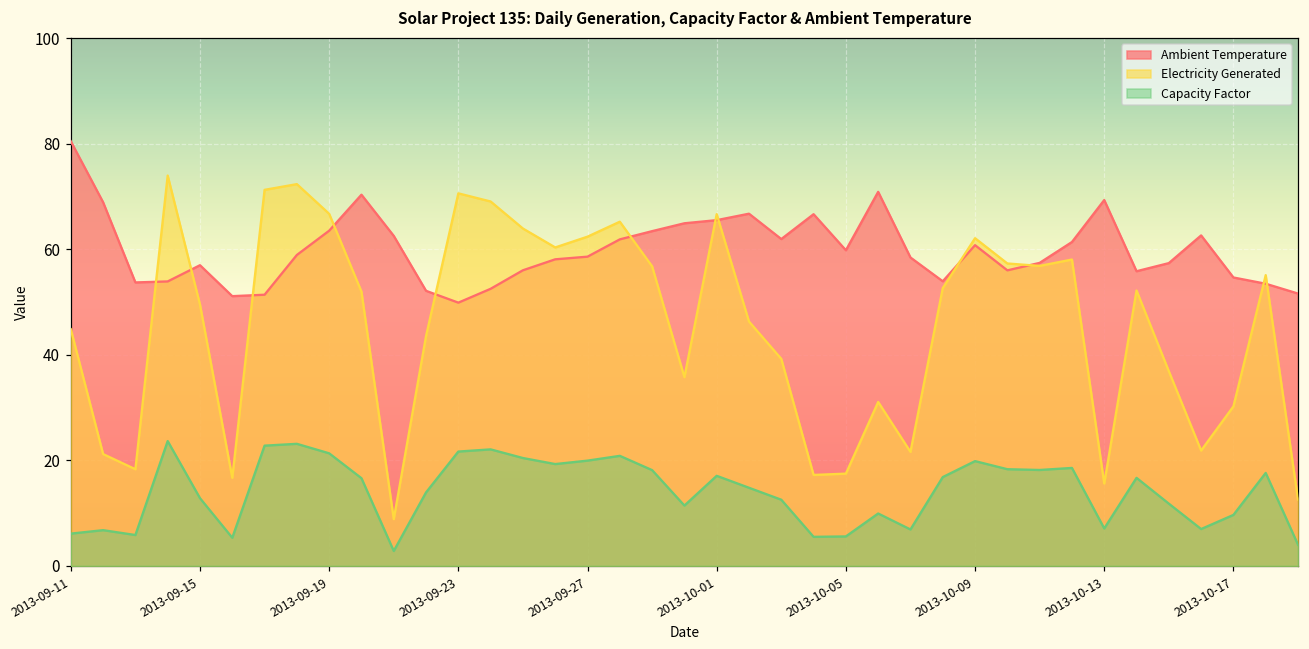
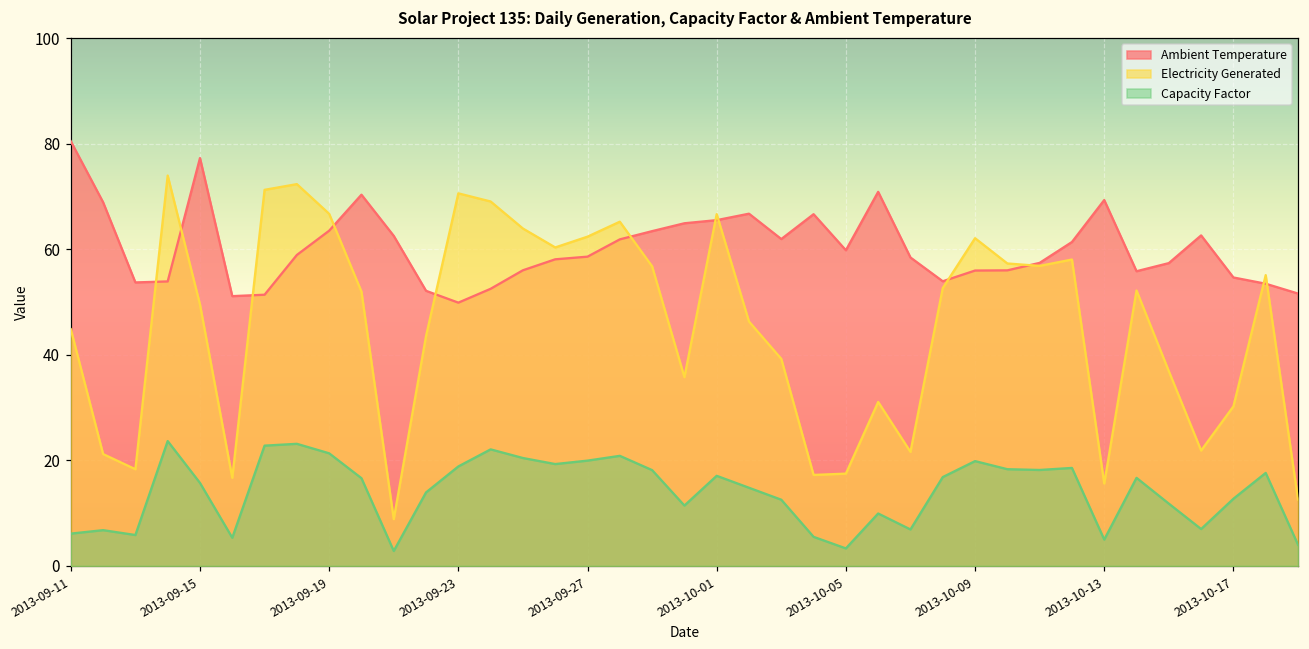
Ambient Temperature, 2013-09-15: 57 -> 77
Capacity Factor, 2013-09-15: 13 -> 16
Capacity Factor, 2013-09-23: 22 -> 19
Capacity Factor, 2013-10-05: 6 -> 3
Ambient Temperature, 2013-10-09: 61 -> 56
Capacity Factor, 2013-10-13: 7 -> 5
Capacity Factor, 2013-10-17: 10 -> 13
